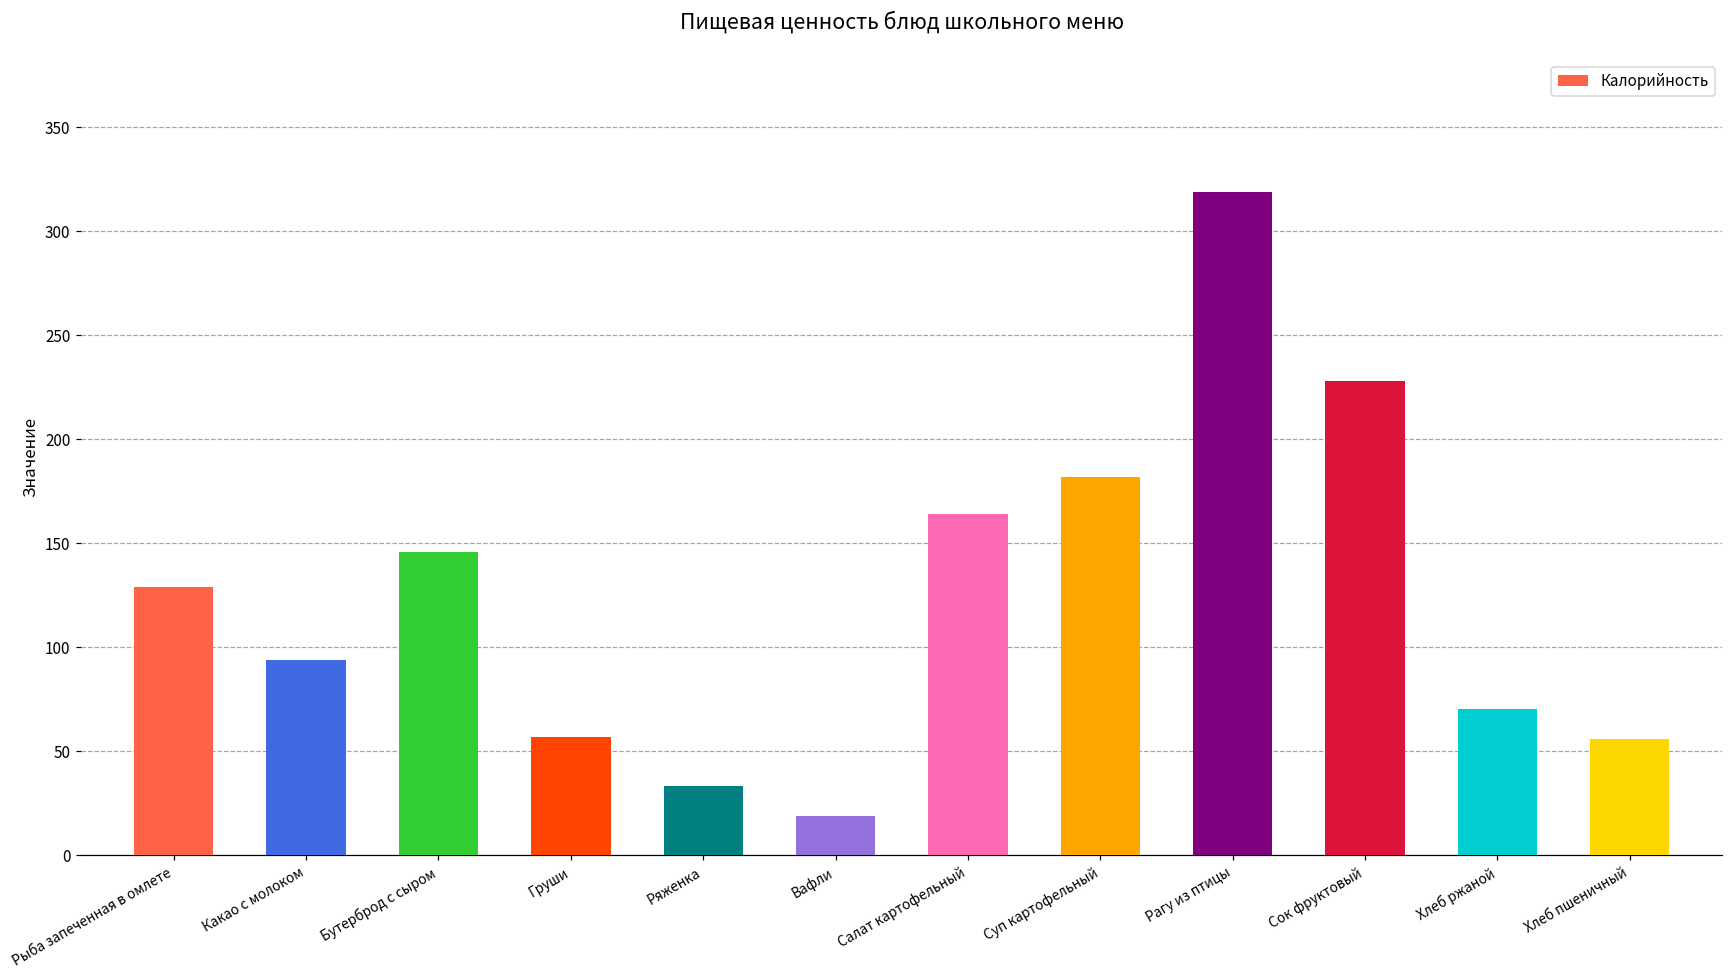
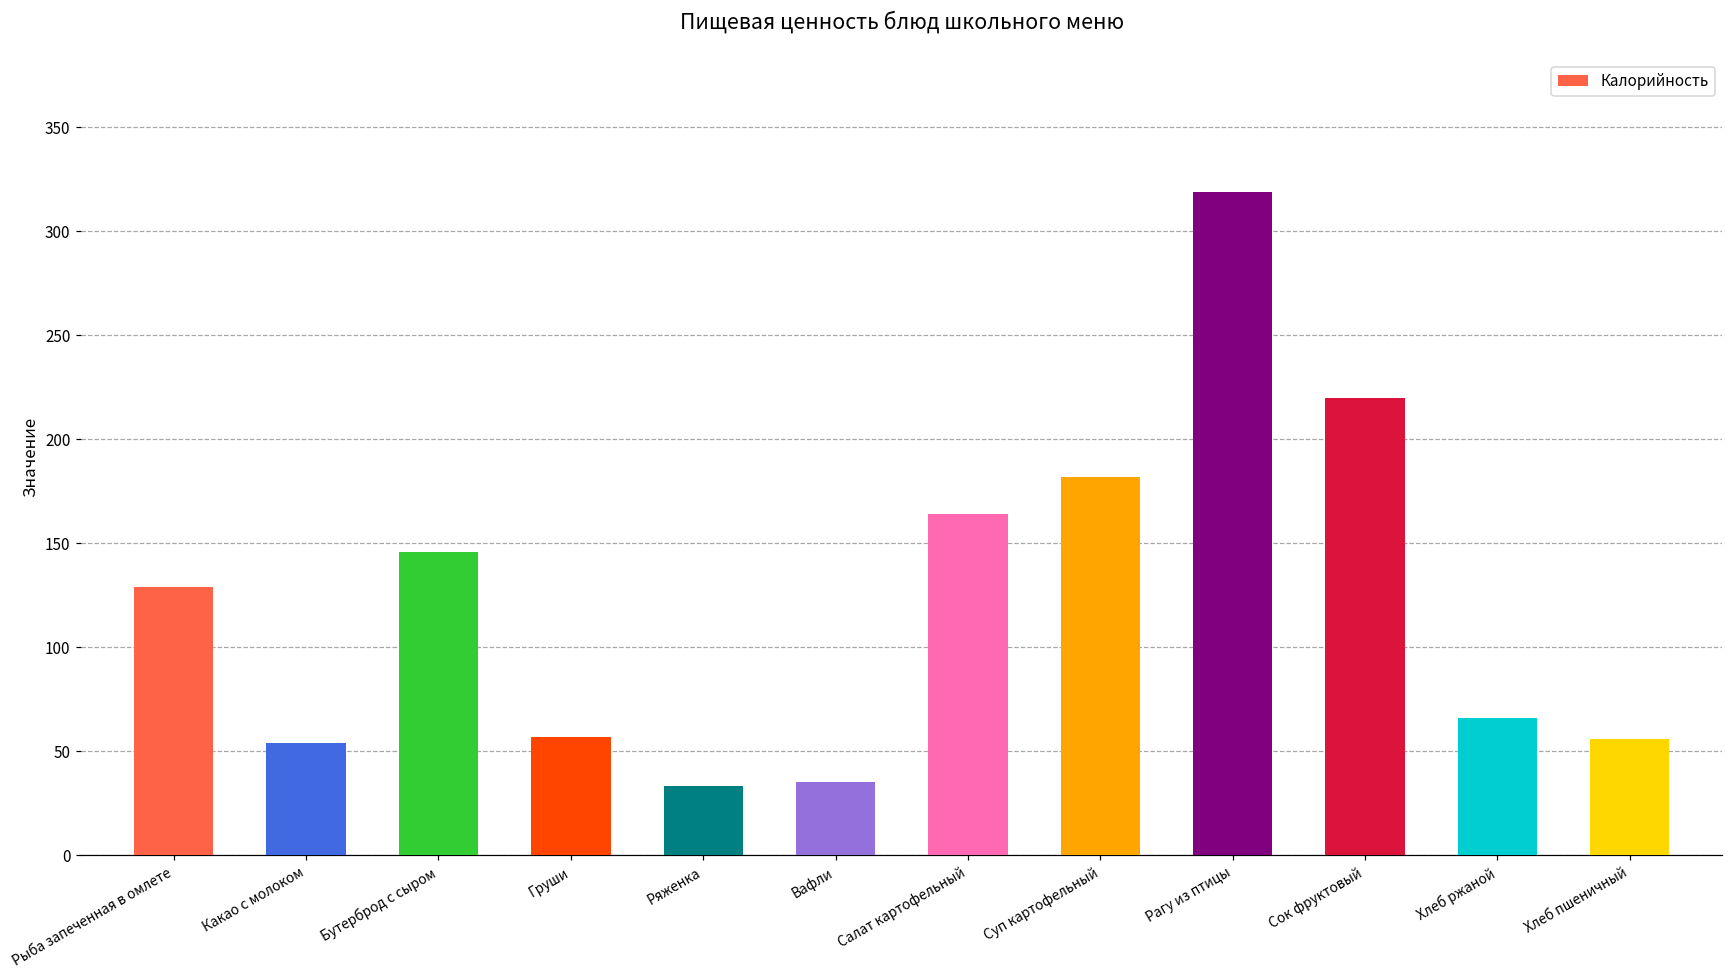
Какао с молоком: 94 -> 54
Вафли: 19 -> 35
Сок фруктовый: 228 -> 220
Хлеб ржаной: 70 -> 66
